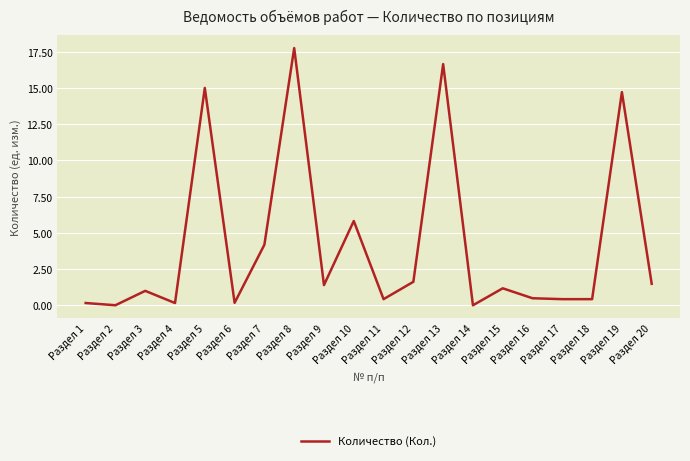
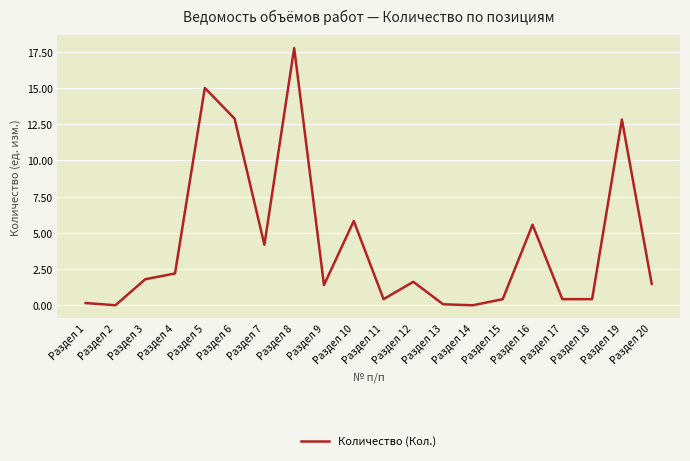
Раздел 3: 1.0 -> 1.8
Раздел 4: 0.2 -> 2.2
Раздел 6: 0.2 -> 12.9
Раздел 13: 16.6 -> 0.1
Раздел 15: 1.2 -> 0.4
Раздел 16: 0.5 -> 5.6
Раздел 19: 14.7 -> 12.8
